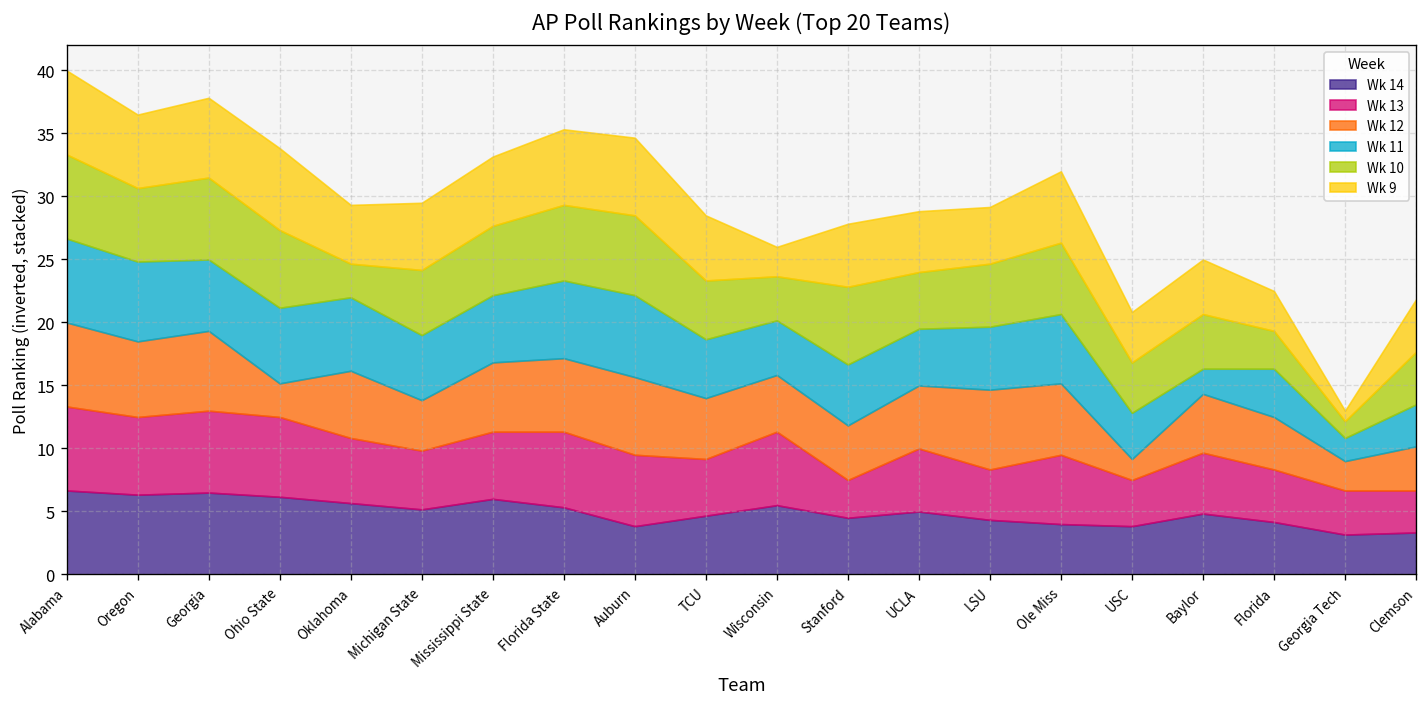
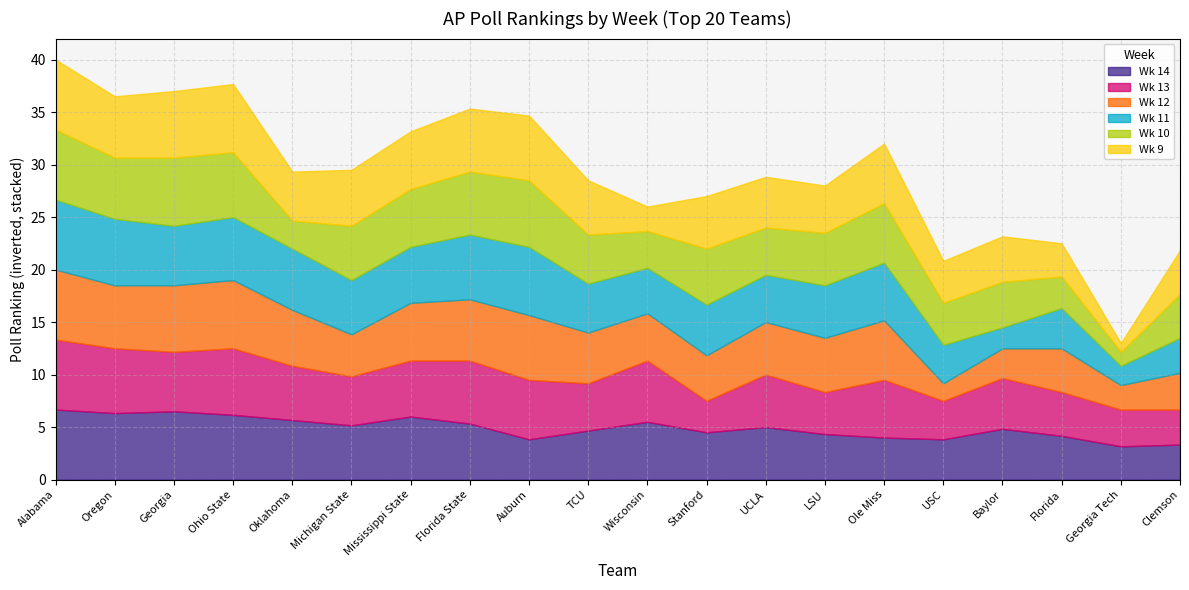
Wk 13, Georgia: 6.5 -> 5.7
Wk 12, Ohio State: 2.7 -> 6.5
Wk 10, Stanford: 6.2 -> 5.3
Wk 12, LSU: 6.3 -> 5.2
Wk 12, Baylor: 4.7 -> 2.8
